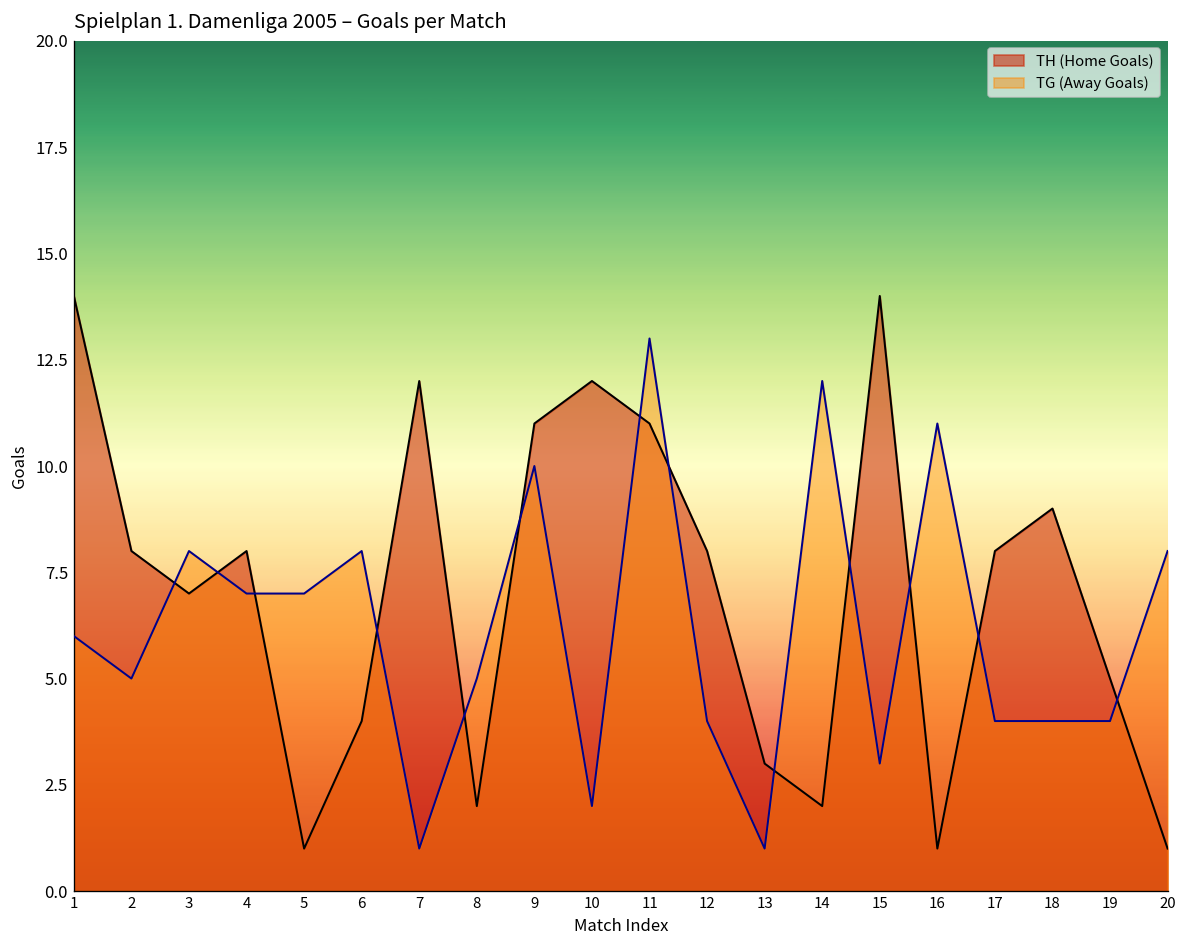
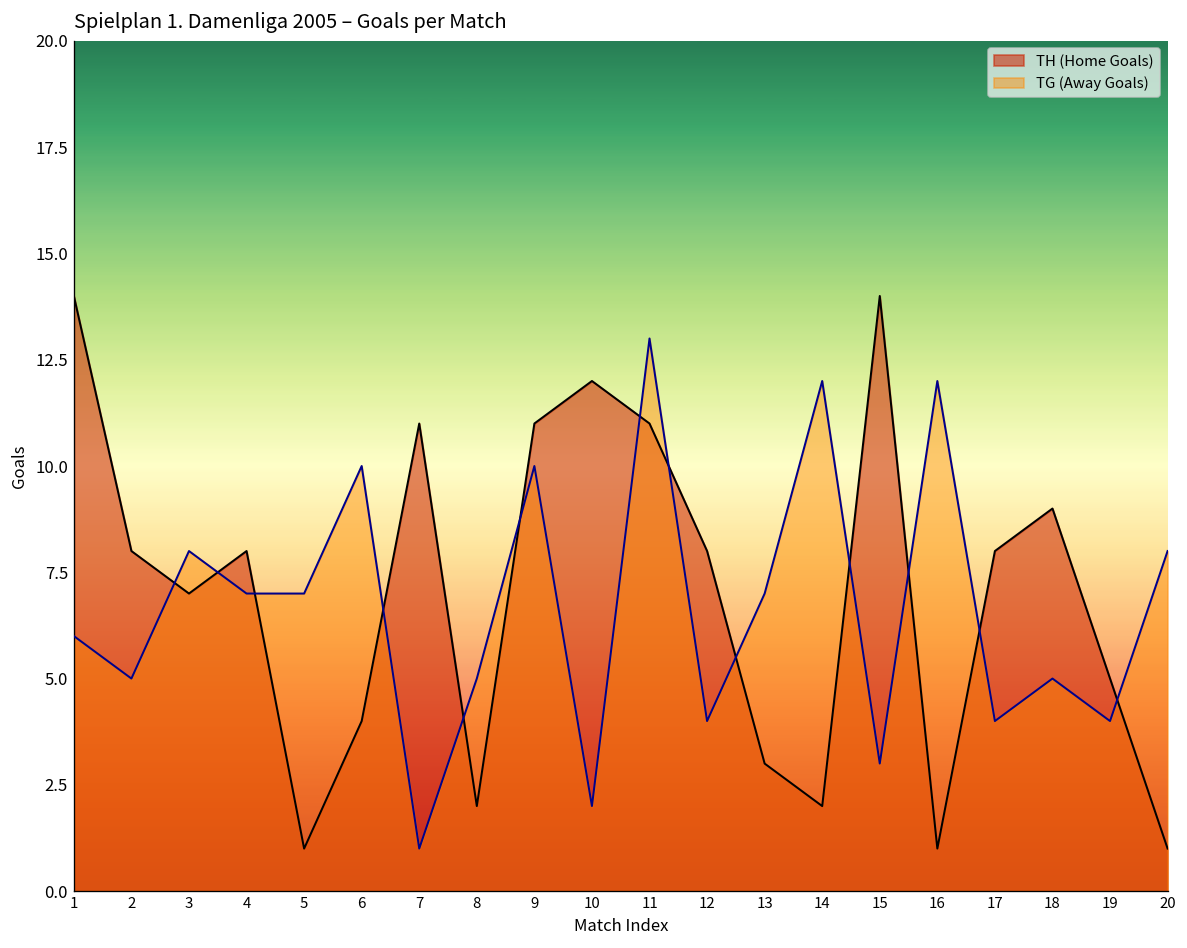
TG (Away Goals), 6: 8 -> 10
TH (Home Goals), 7: 12 -> 11
TG (Away Goals), 13: 1 -> 7
TG (Away Goals), 16: 11 -> 12
TG (Away Goals), 18: 4 -> 5
